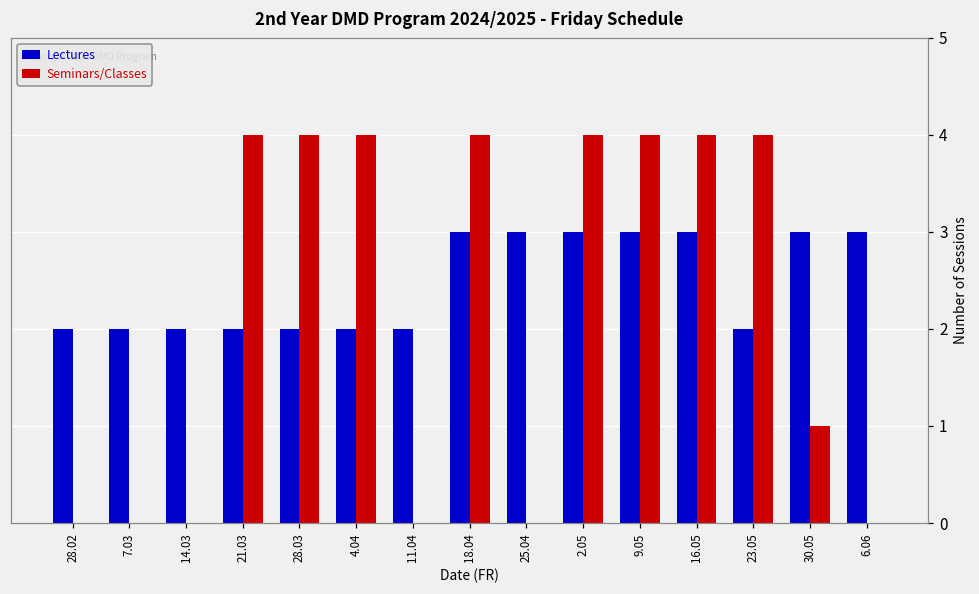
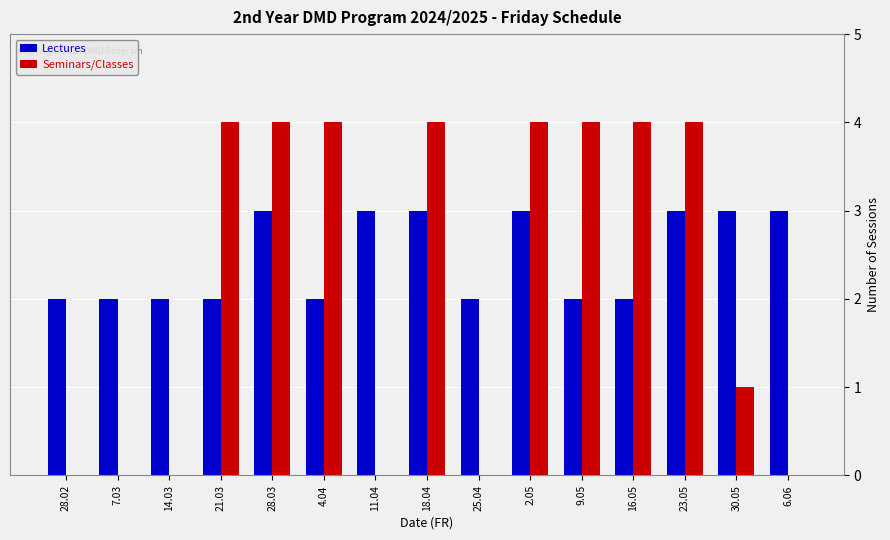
Lectures, 28.03: 2 -> 3
Lectures, 11.04: 2 -> 3
Lectures, 25.04: 3 -> 2
Lectures, 9.05: 3 -> 2
Lectures, 16.05: 3 -> 2
Lectures, 23.05: 2 -> 3
